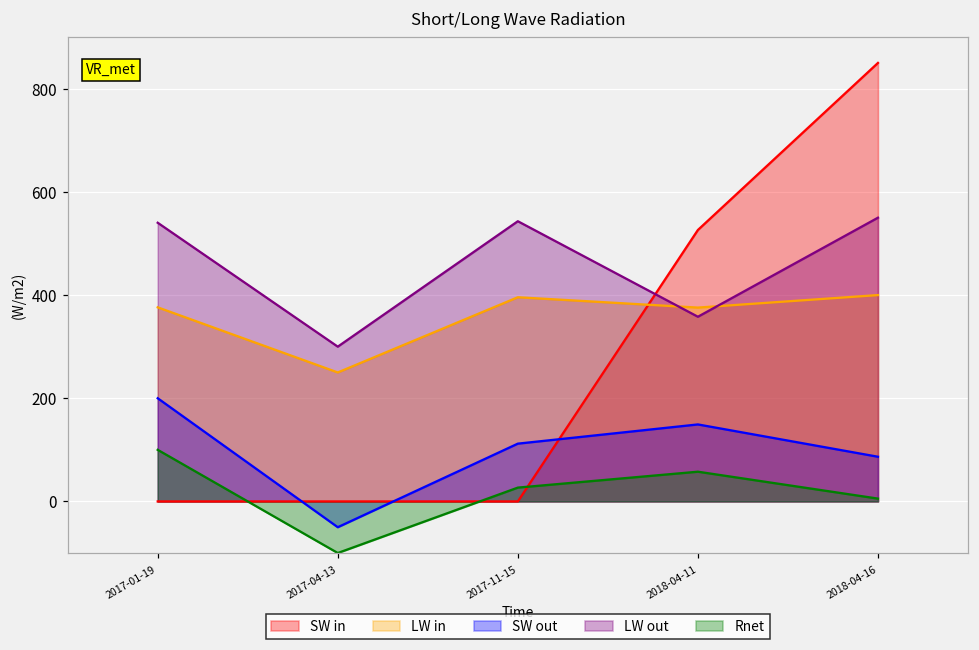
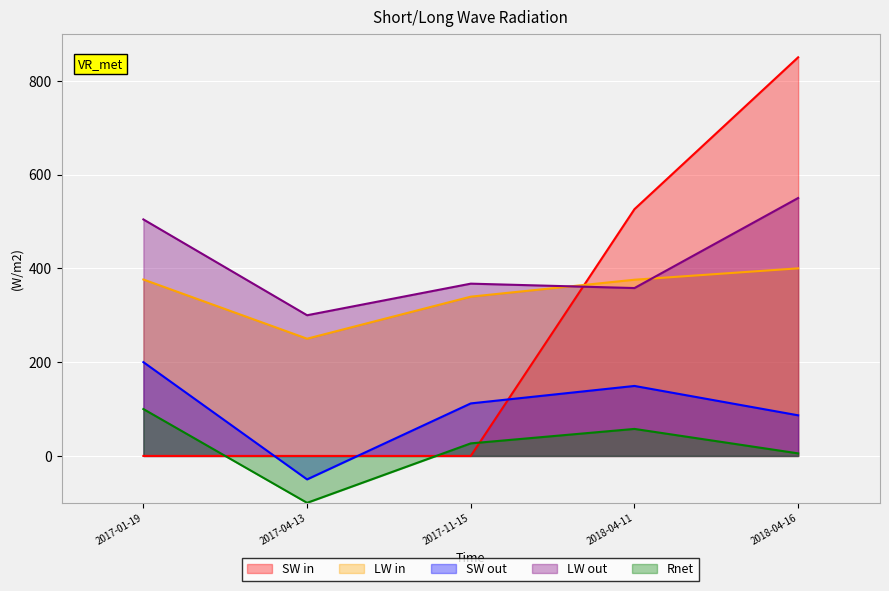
LW out, 2017-01-19: 540 -> 500
LW in, 2017-11-15: 400 -> 340
LW out, 2017-11-15: 540 -> 370
